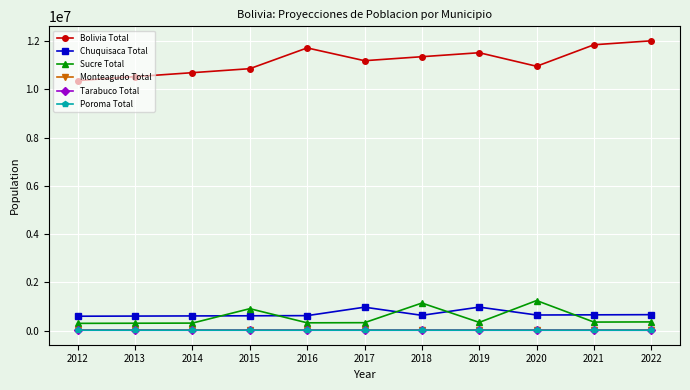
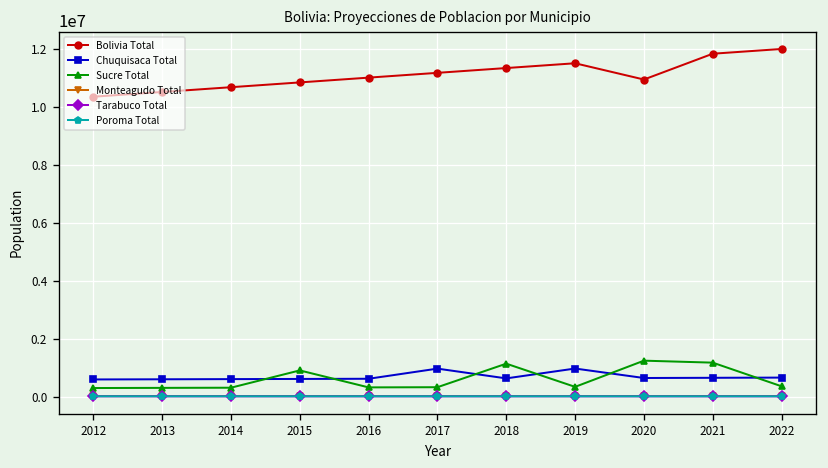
Bolivia Total, 2016: 11700000 -> 11000000
Sucre Total, 2021: 400000 -> 1200000
